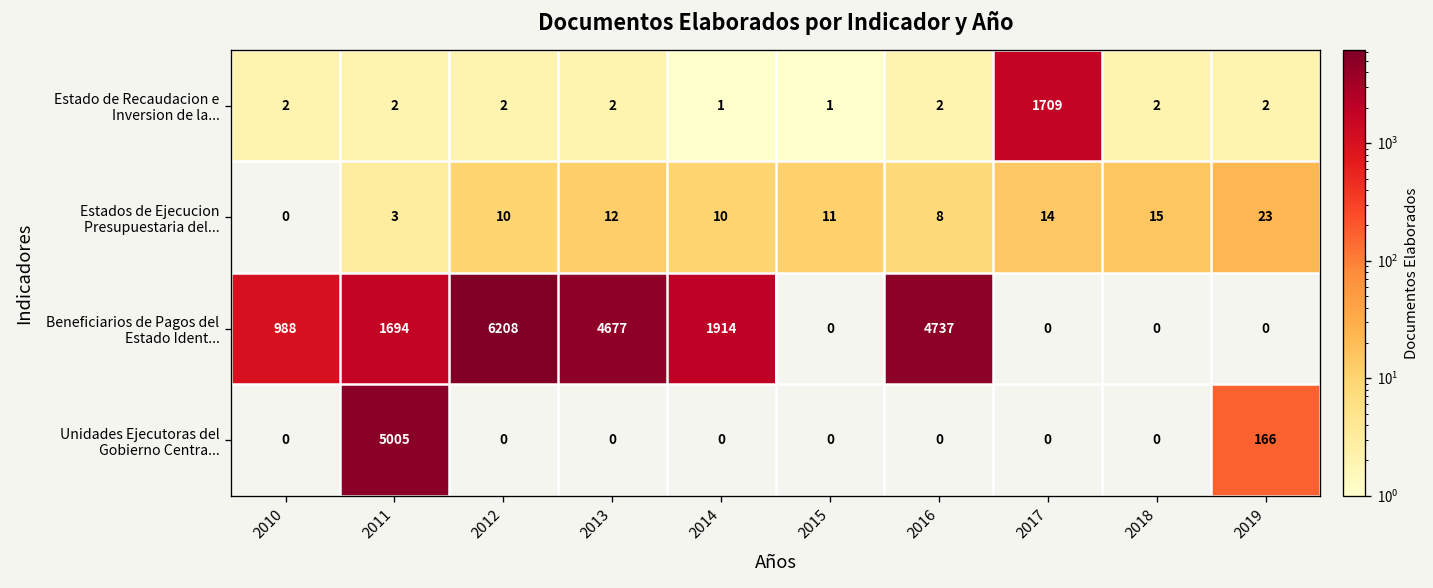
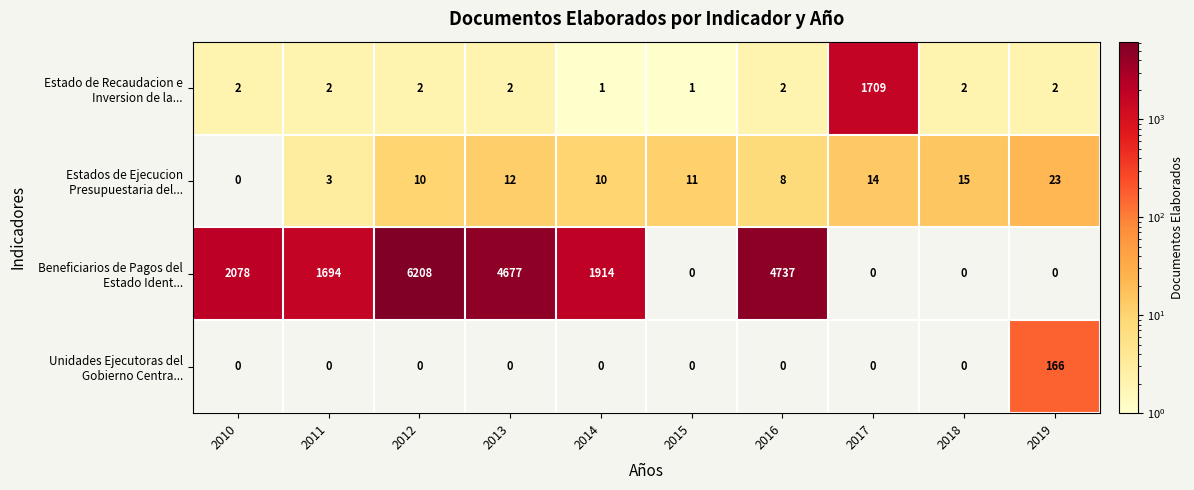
Beneficiarios de Pagos del Estado Ident..., 2010: 988 -> 2078
Unidades Ejecutoras del Gobierno Centra..., 2011: 5005 -> 0
